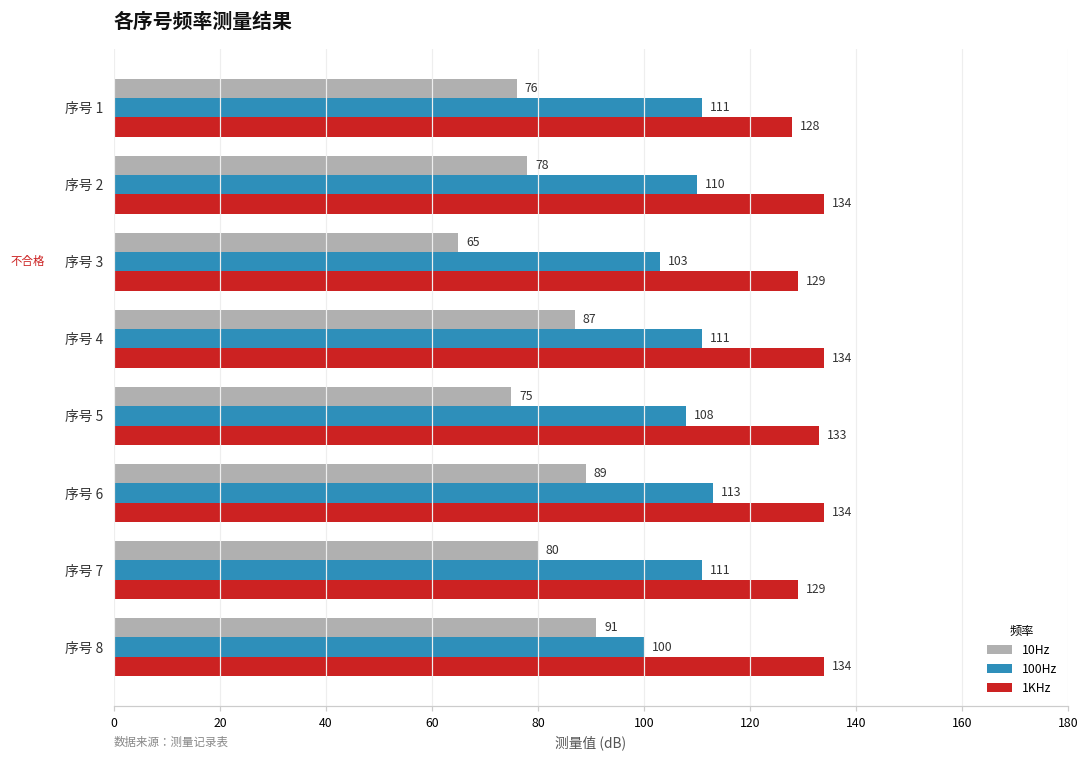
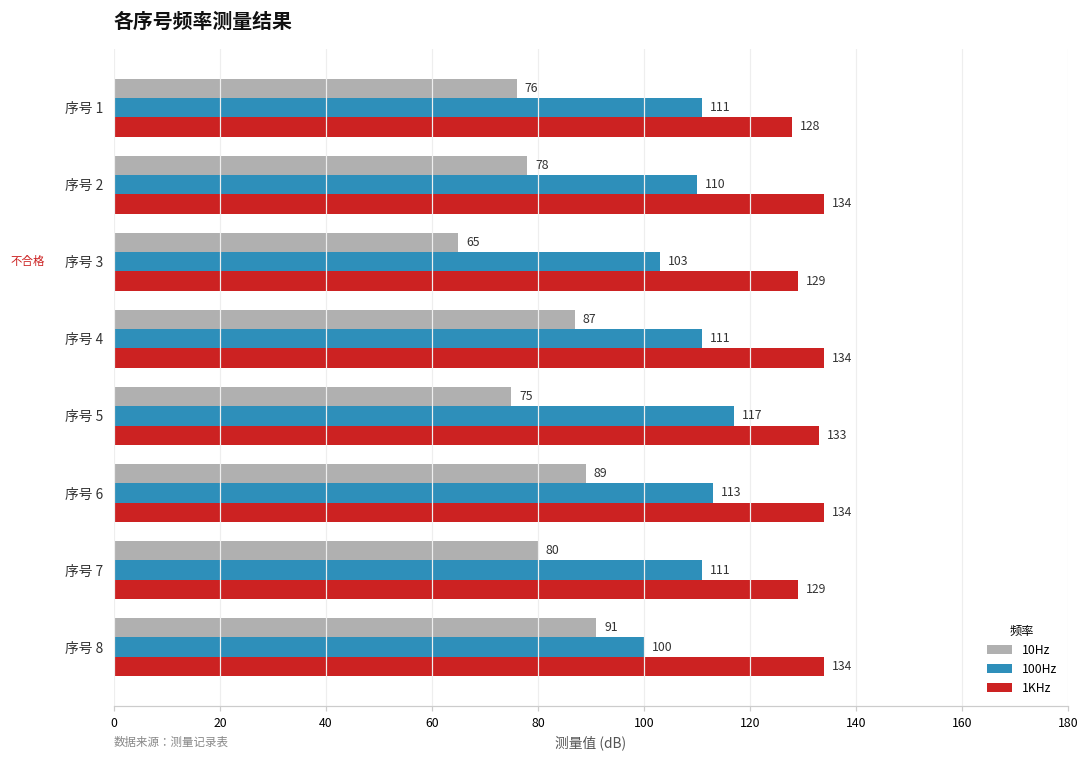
100Hz, 序号 5: 108 -> 117
